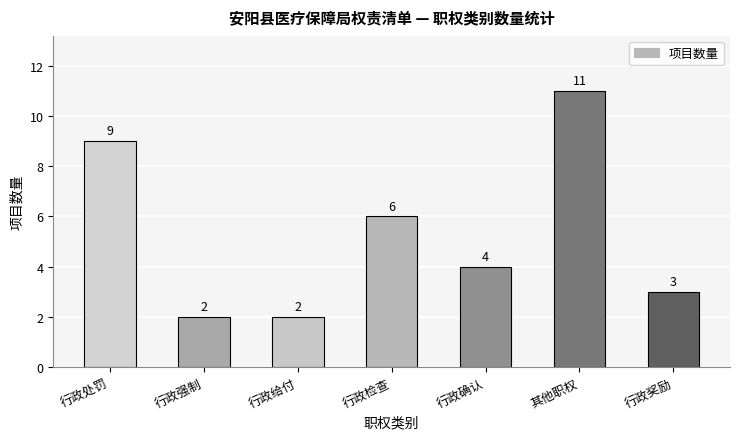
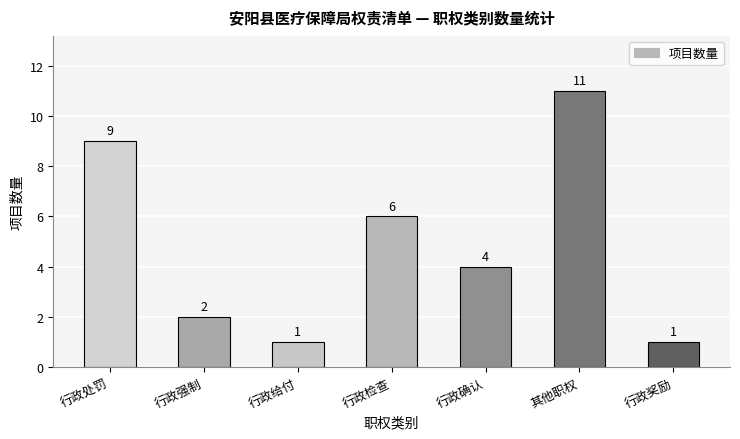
行政给付: 2 -> 1
行政奖励: 3 -> 1
